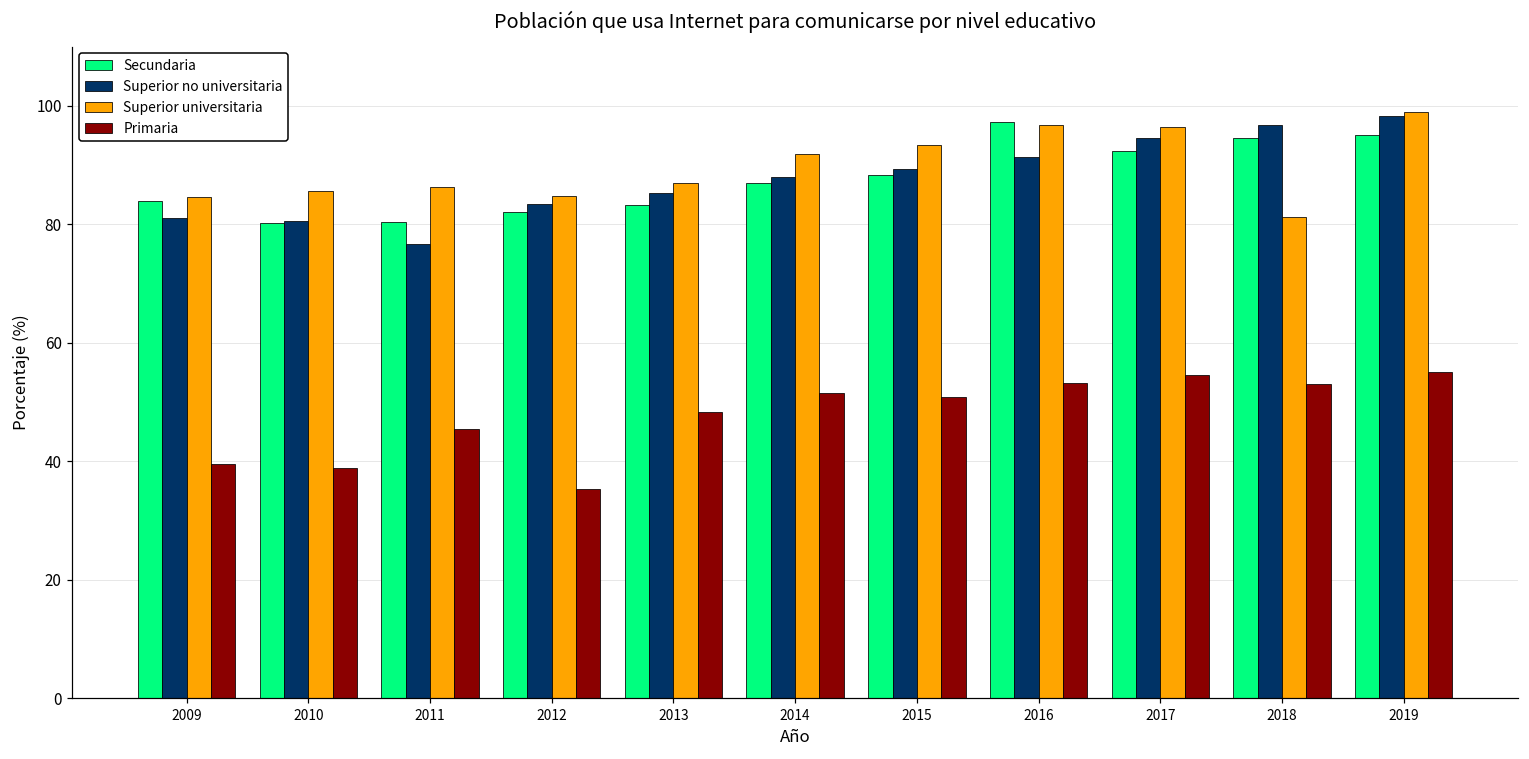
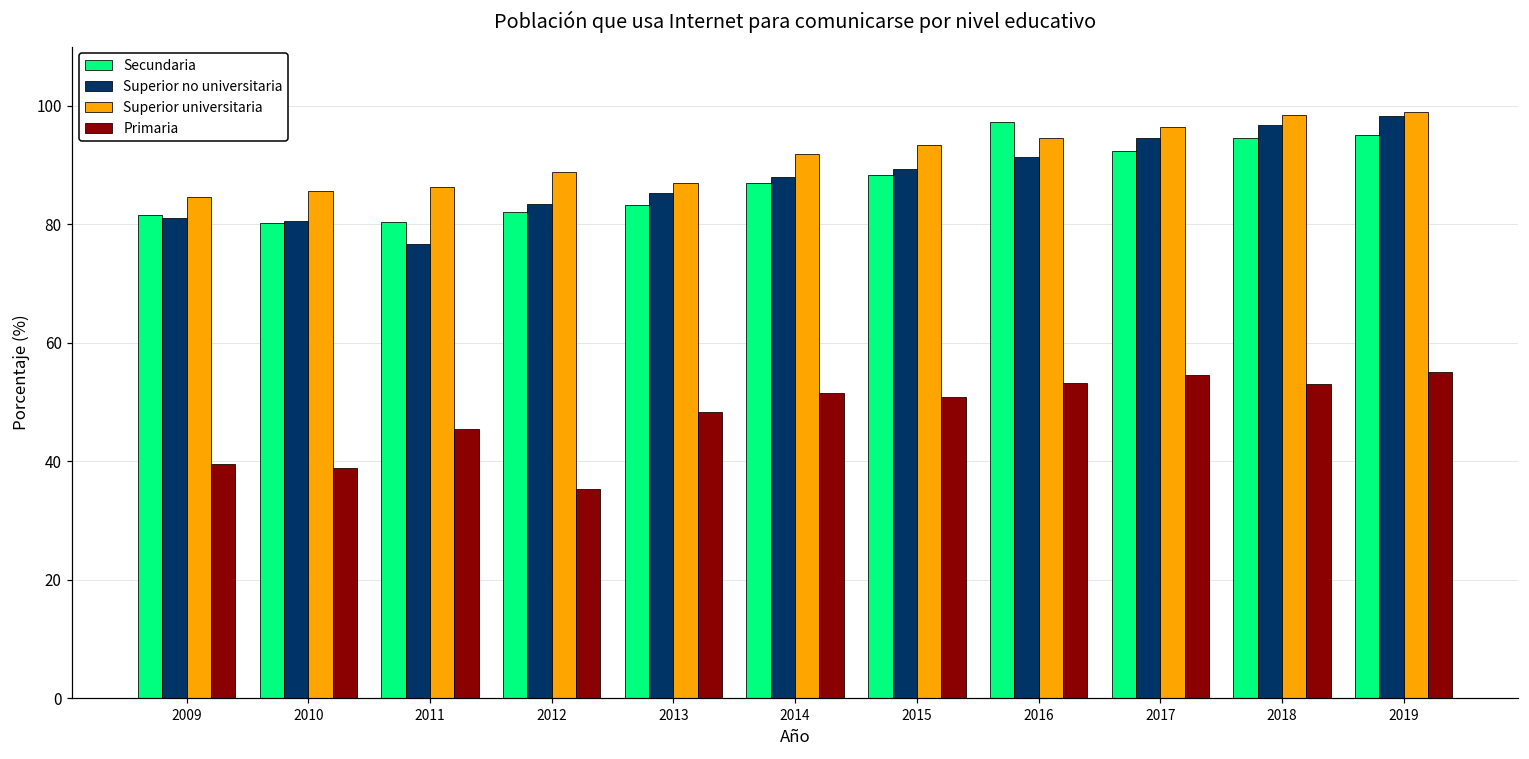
Secundaria, 2009: 84 -> 82
Superior universitaria, 2012: 85 -> 89
Superior universitaria, 2016: 97 -> 95
Superior universitaria, 2018: 81 -> 98
